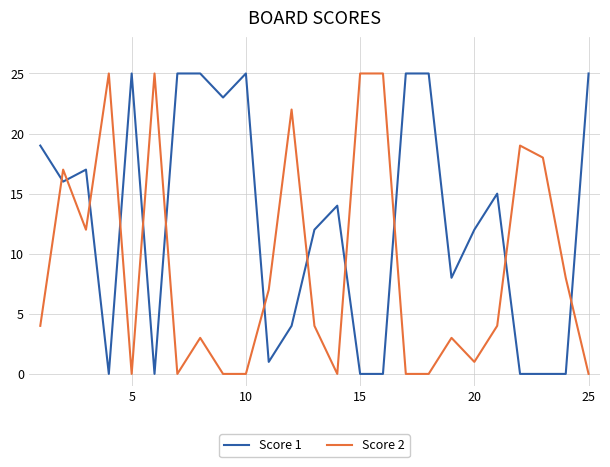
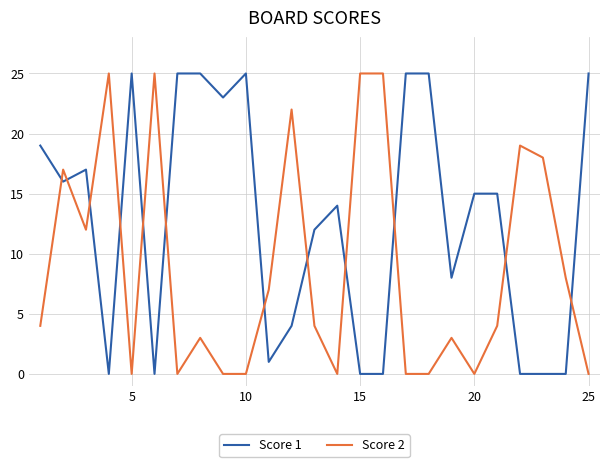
Score 1, 20: 12 -> 15
Score 2, 20: 1 -> 0
